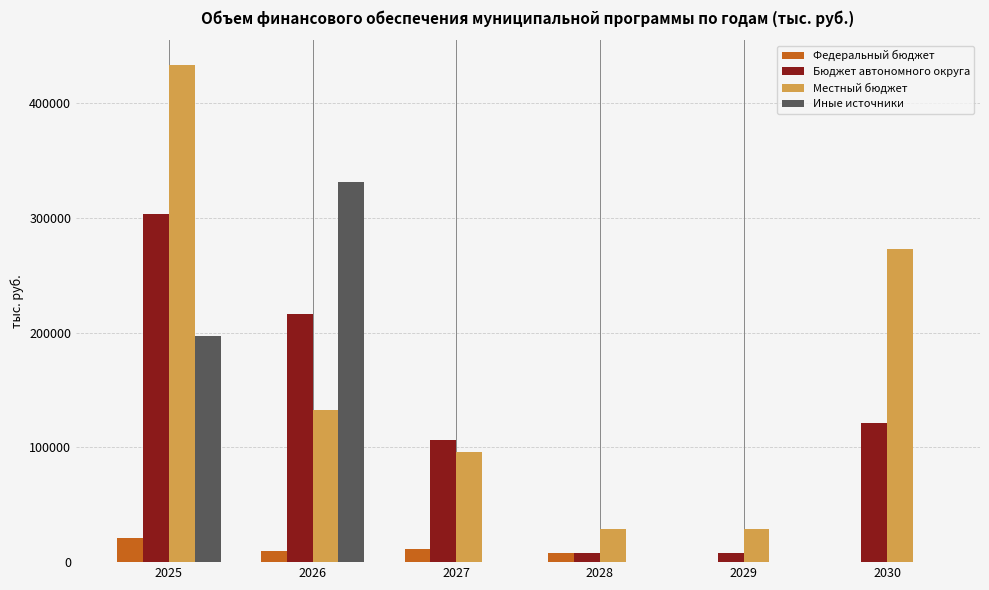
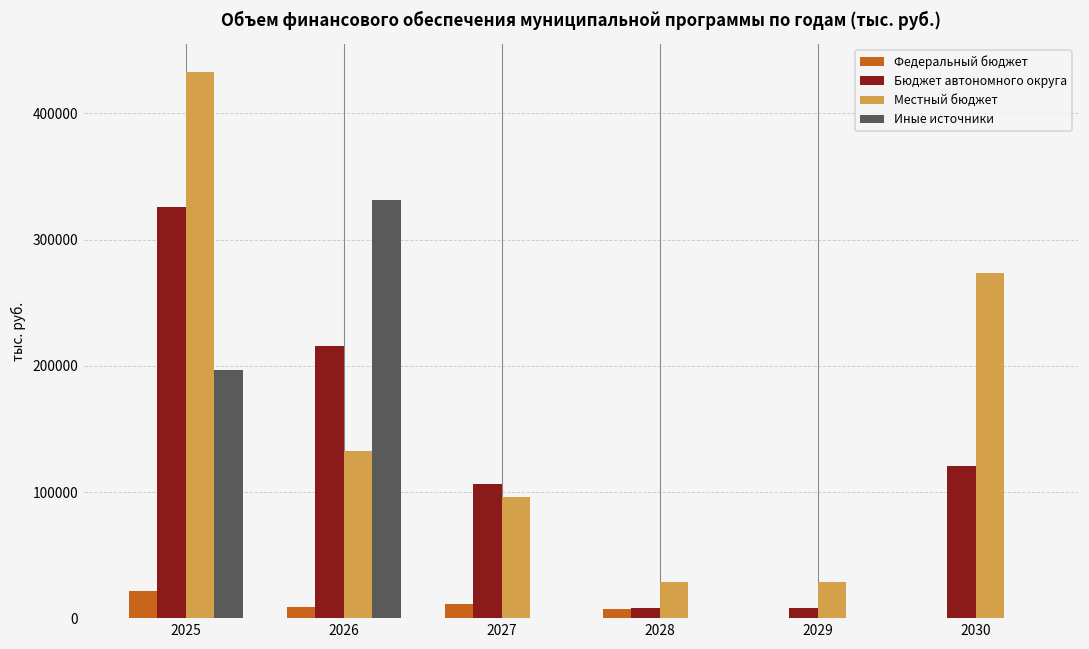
Бюджет автономного округа, 2025: 304000 -> 326000
